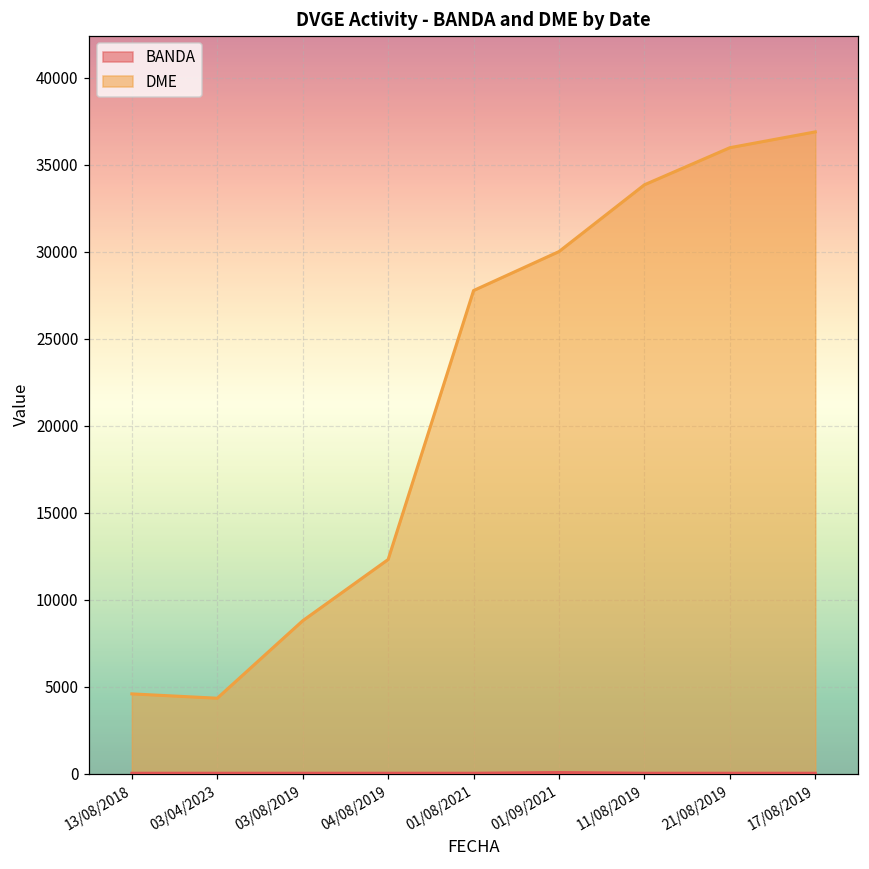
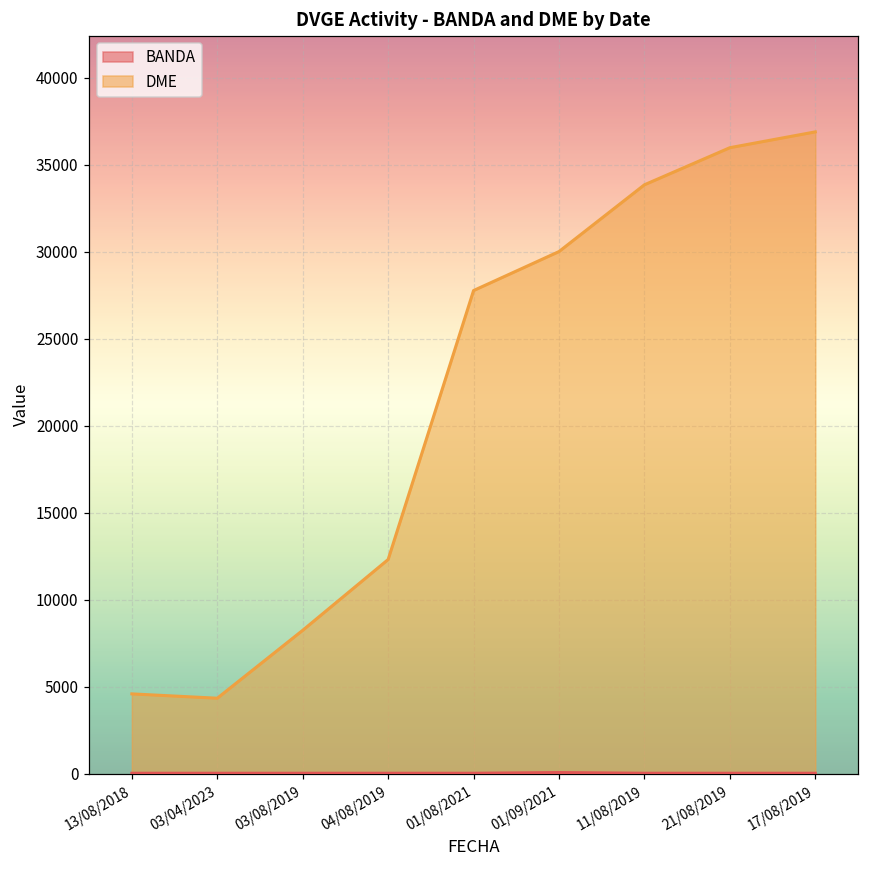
DME, 03/08/2019: 8800 -> 8300
